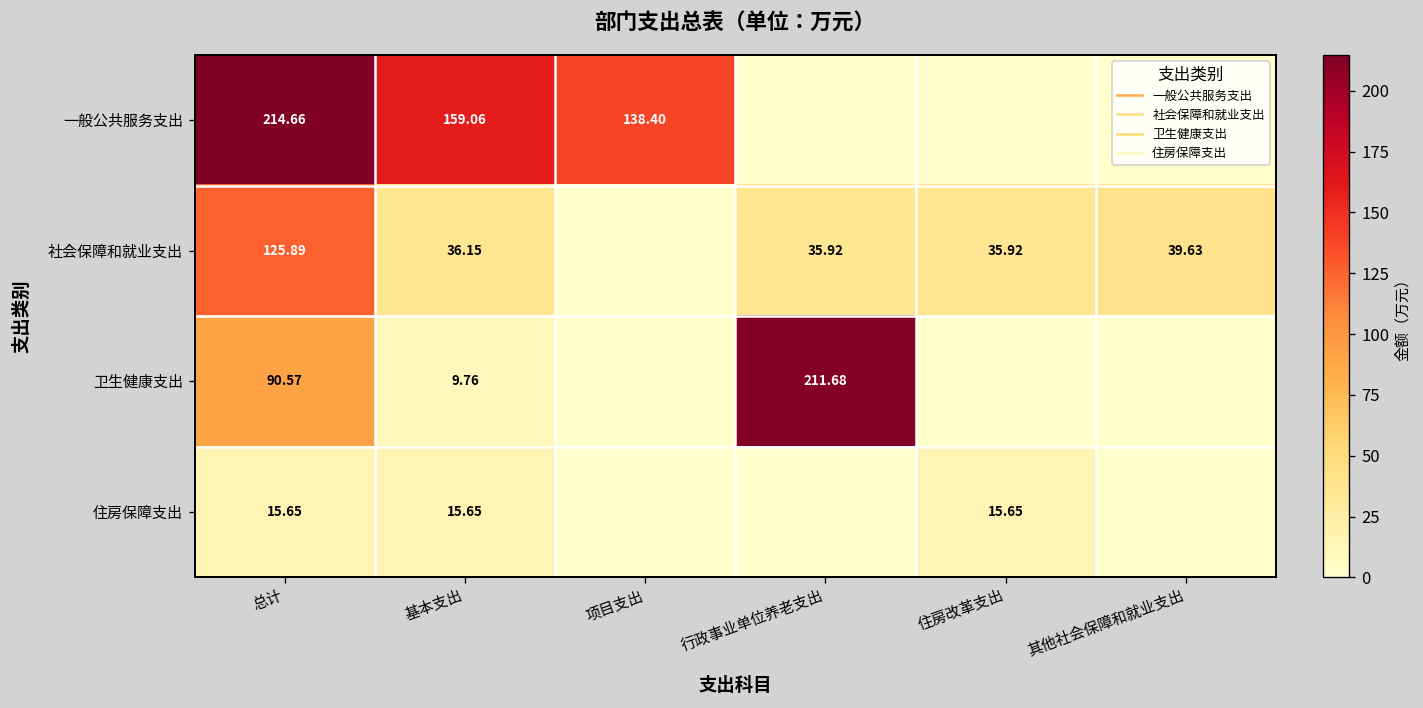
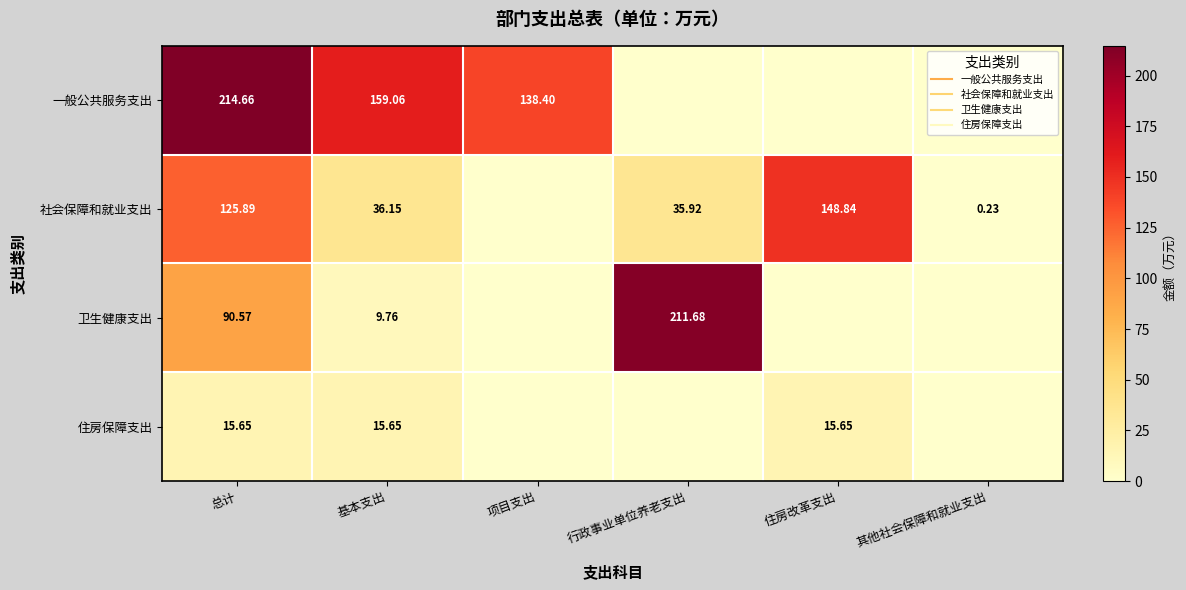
社会保障和就业支出, 住房改革支出: 35.92 -> 148.84
社会保障和就业支出, 其他社会保障和就业支出: 39.63 -> 0.23
